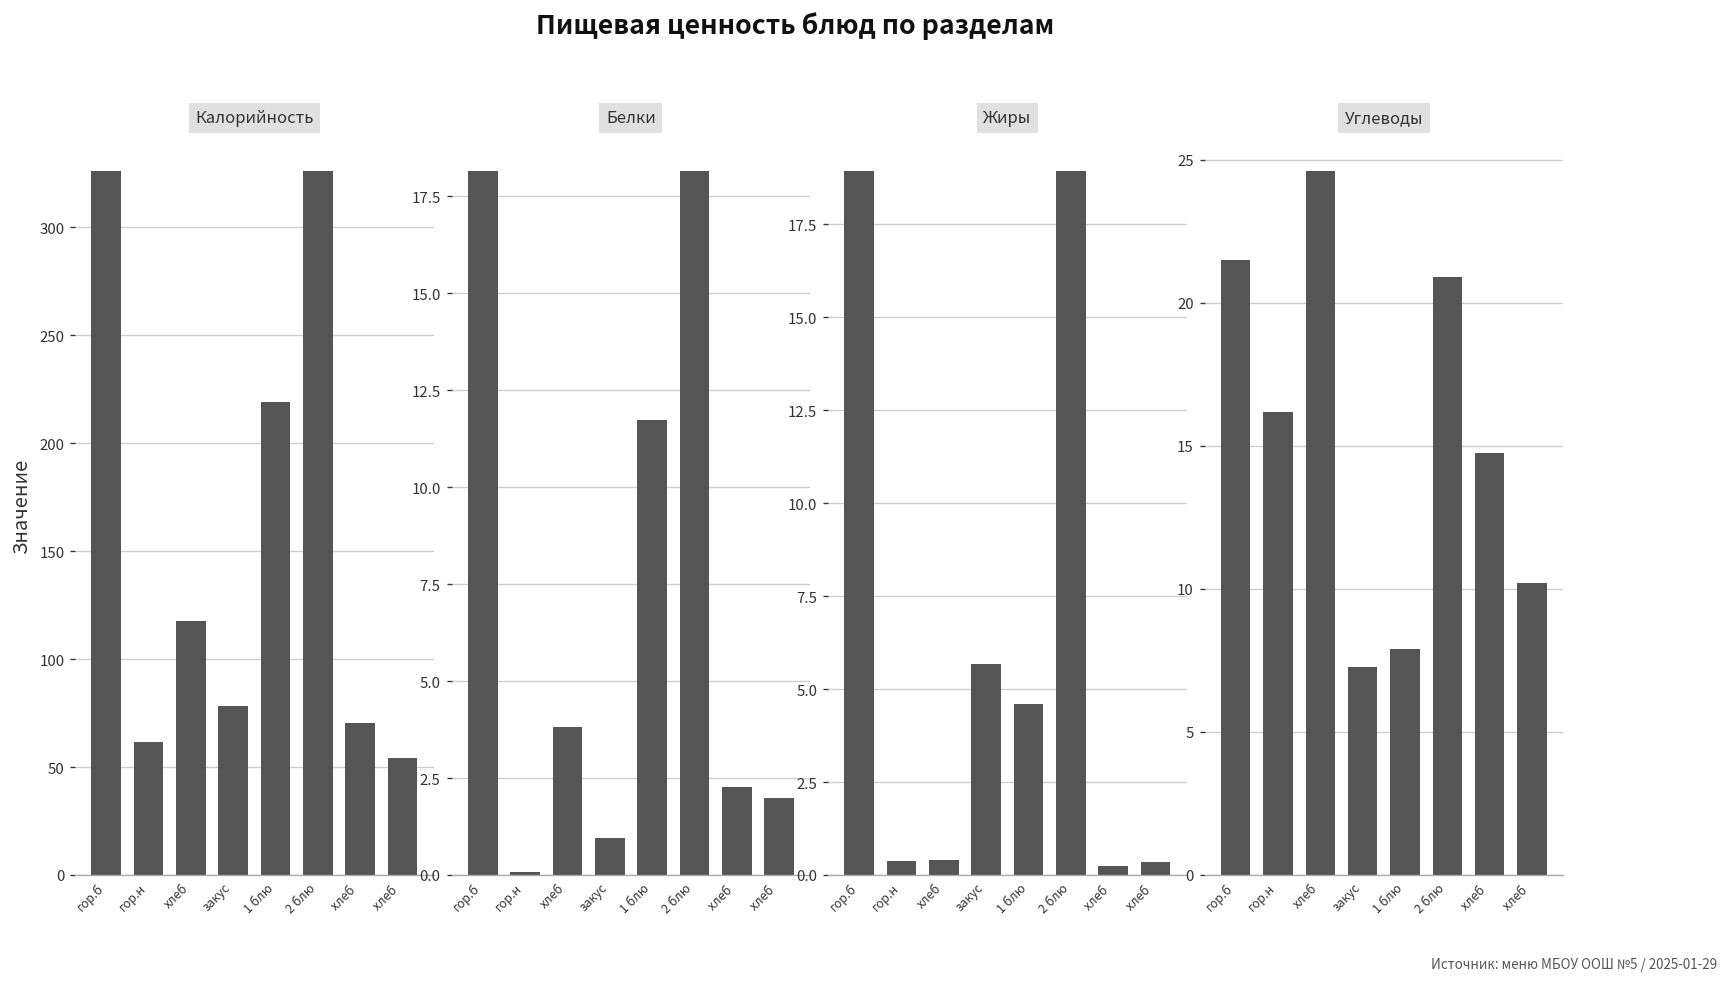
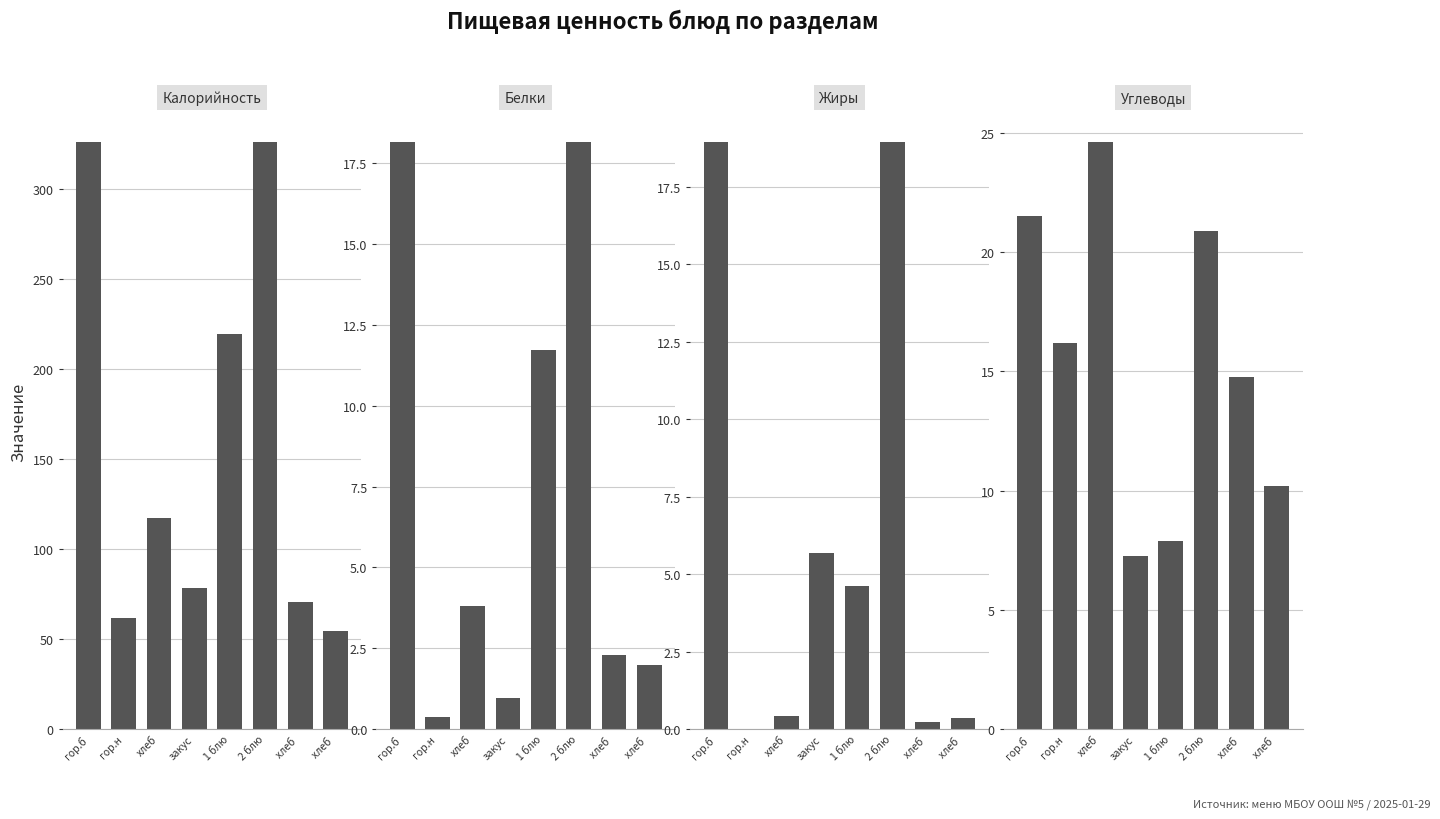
Белки, гор.н: 0.1 -> 0.4
Жиры, гор.н: 0.4 -> 0.0
